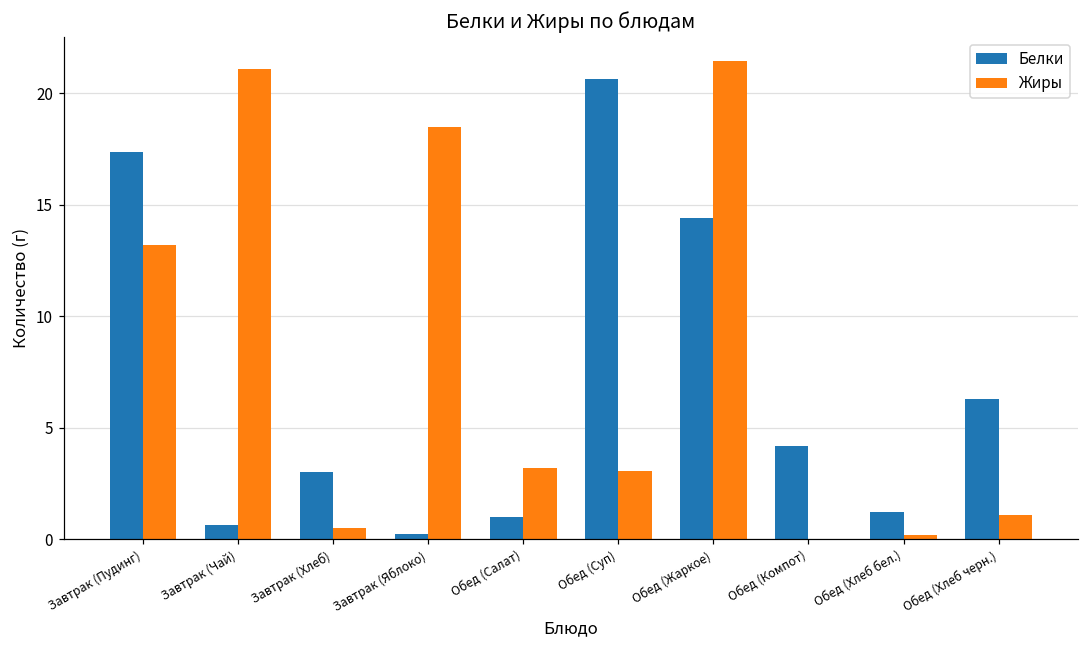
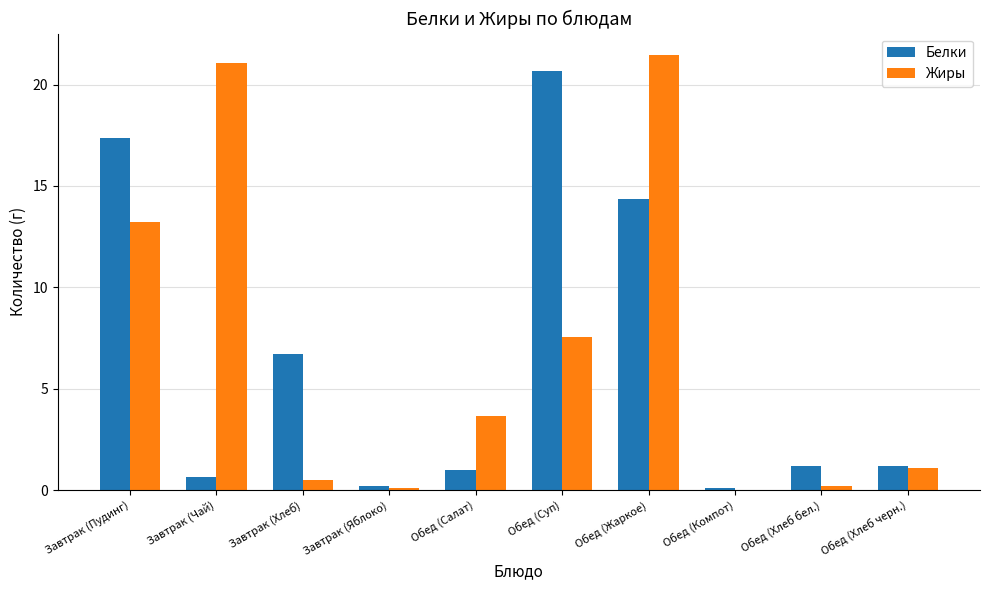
Белки, Завтрак (Хлеб): 3.0 -> 6.7
Жиры, Завтрак (Яблоко): 18.5 -> 0.1
Жиры, Обед (Салат): 3.2 -> 3.7
Жиры, Обед (Суп): 3.1 -> 7.6
Белки, Обед (Компот): 4.2 -> 0.1
Белки, Обед (Хлеб черн.): 6.3 -> 1.2
